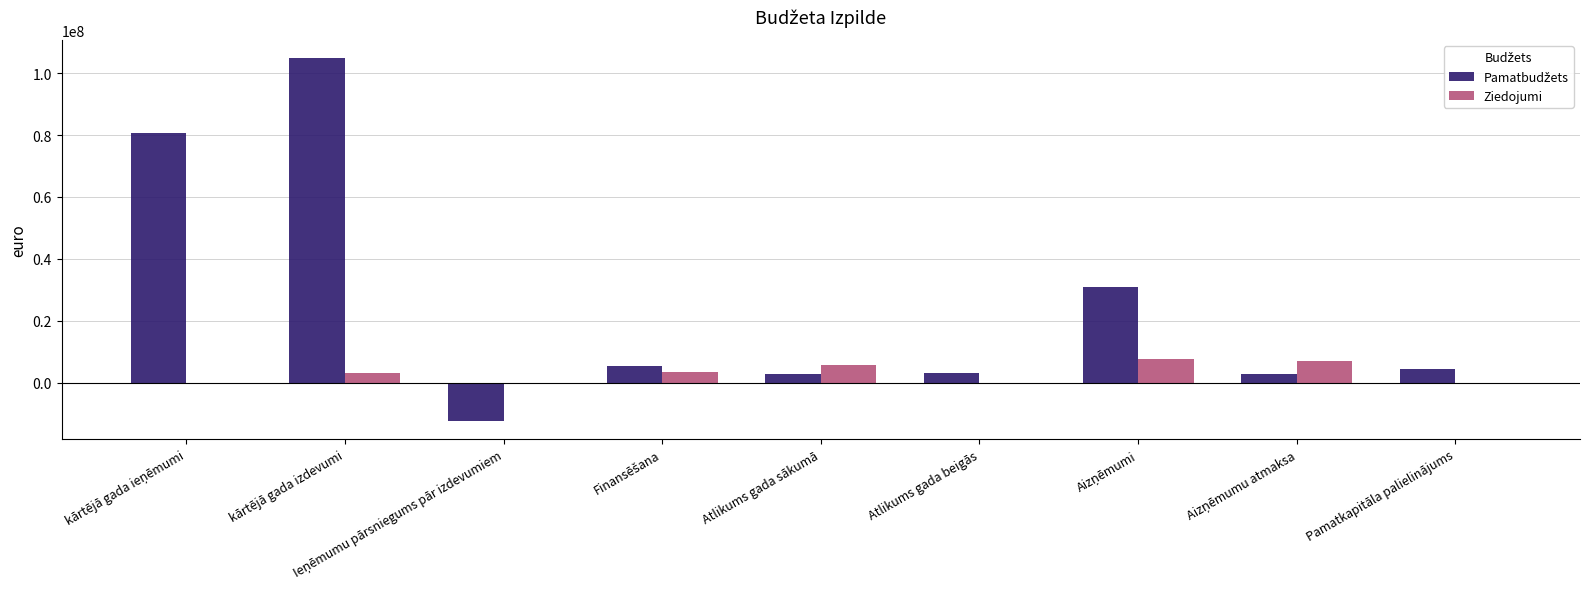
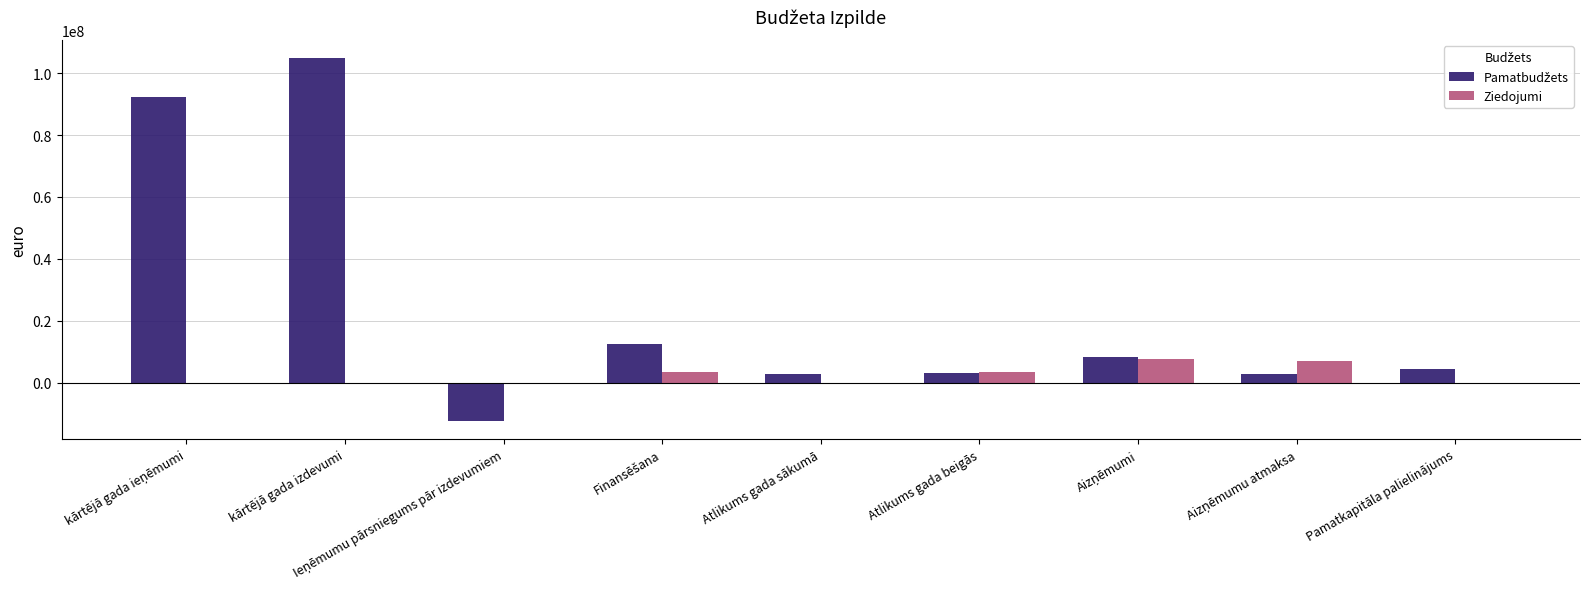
Pamatbudžets, kārtējā gada ieņēmumi: 81000000 -> 92000000
Ziedojumi, kārtējā gada izdevumi: 3000000 -> 0
Pamatbudžets, Finansēšana: 5000000 -> 12000000
Ziedojumi, Atlikums gada sākumā: 6000000 -> 0
Ziedojumi, Atlikums gada beigās: 0 -> 3000000
Pamatbudžets, Aizņēmumi: 31000000 -> 8000000
